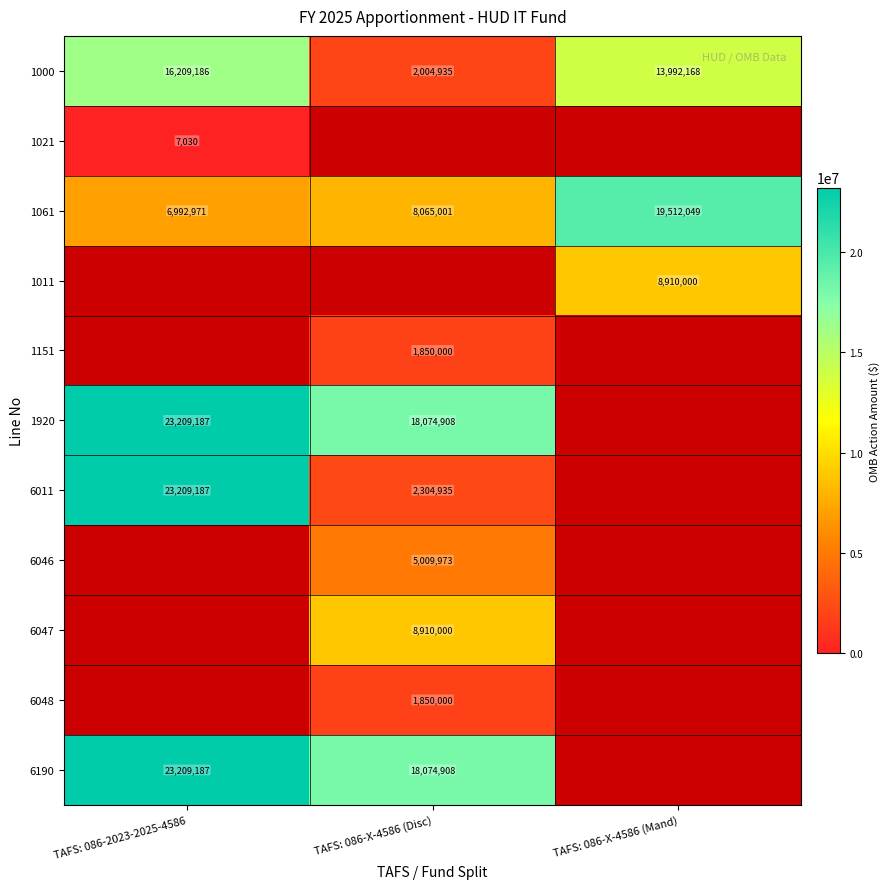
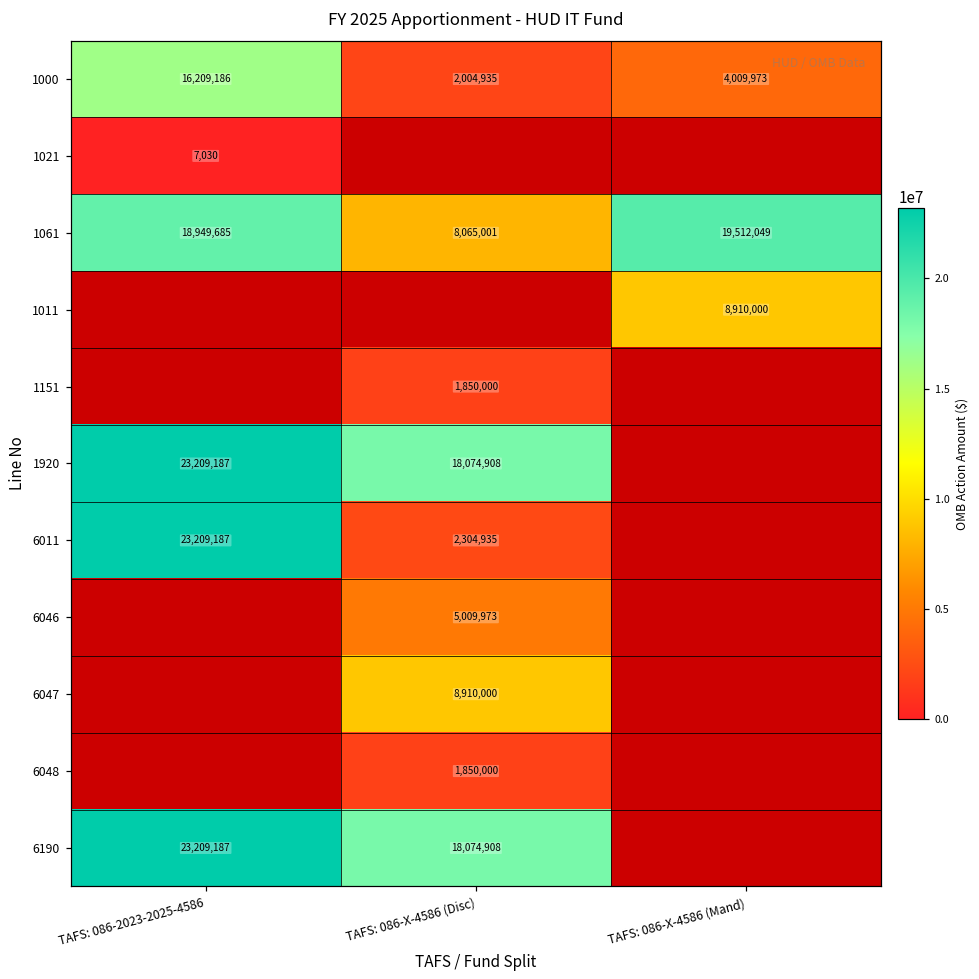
1000, TAFS: 086-X-4586 (Mand): 13,992,168 -> 4,009,973
1061, TAFS: 086-2023-2025-4586: 6,992,971 -> 18,949,685
